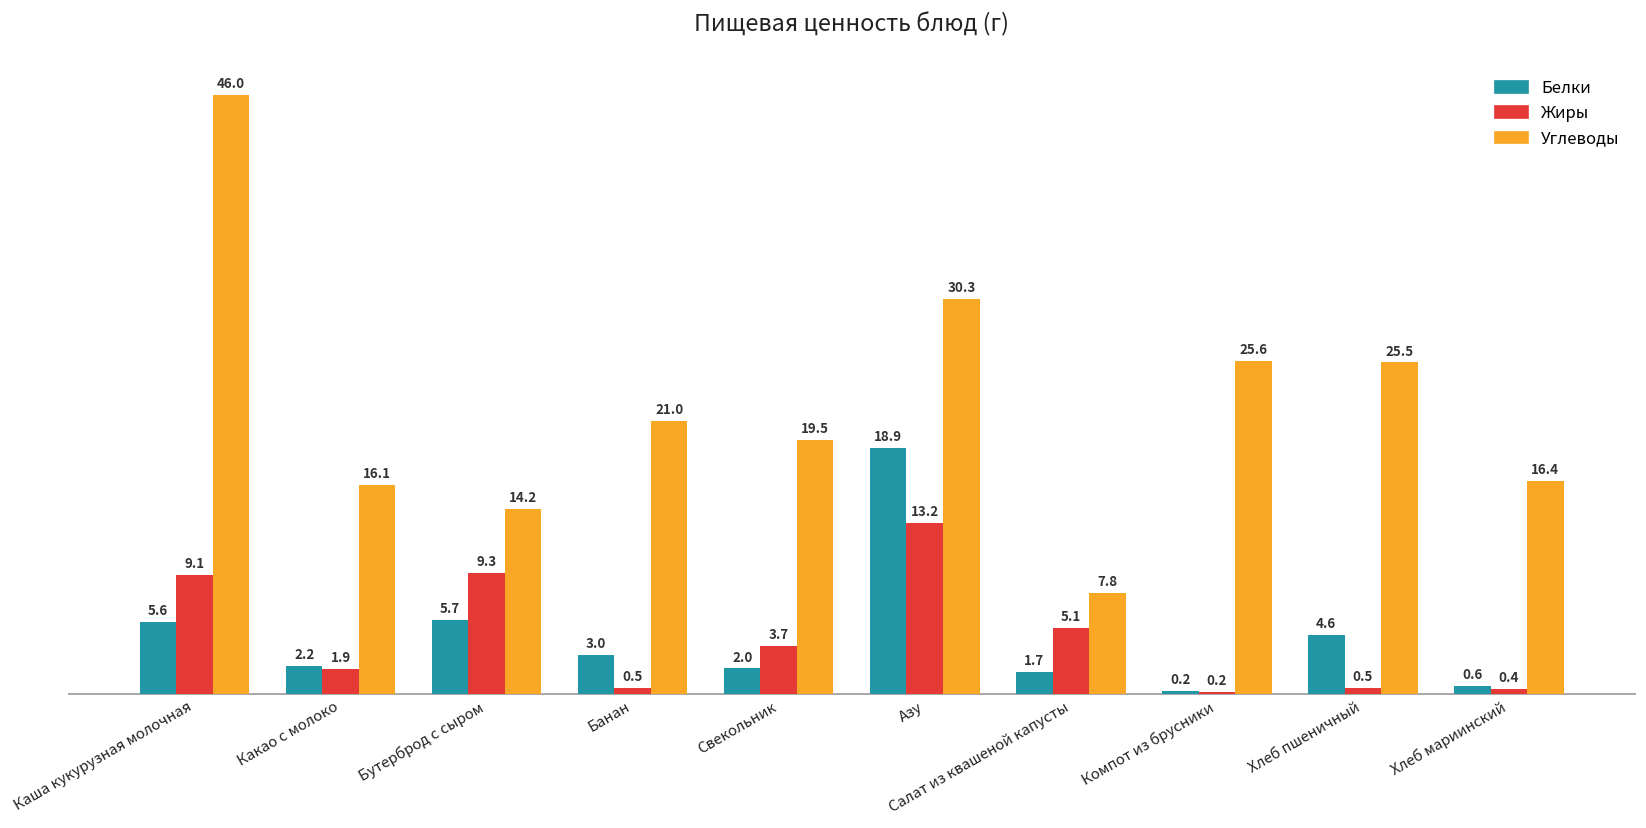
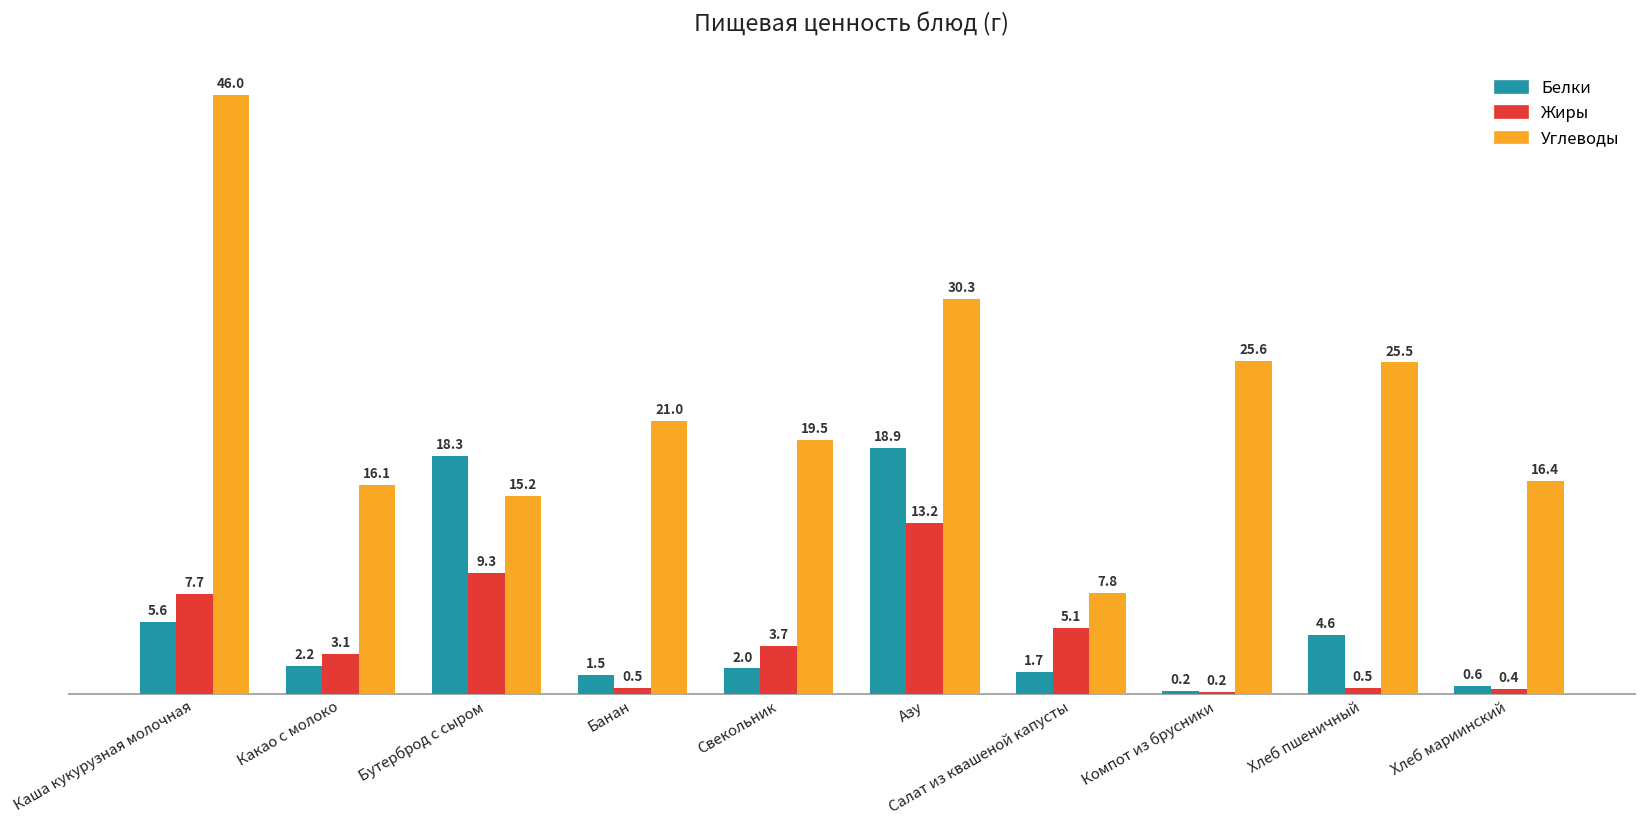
Жиры, Каша кукурузная молочная: 9.1 -> 7.7
Жиры, Какао с молоко: 1.9 -> 3.1
Белки, Бутерброд с сыром: 5.7 -> 18.3
Углеводы, Бутерброд с сыром: 14.2 -> 15.2
Белки, Банан: 3.0 -> 1.5
